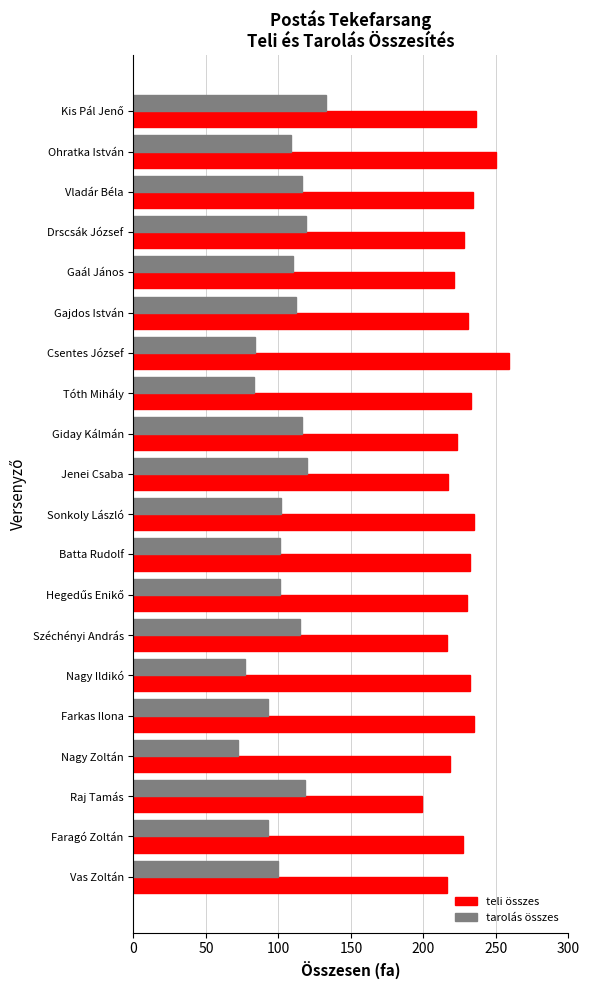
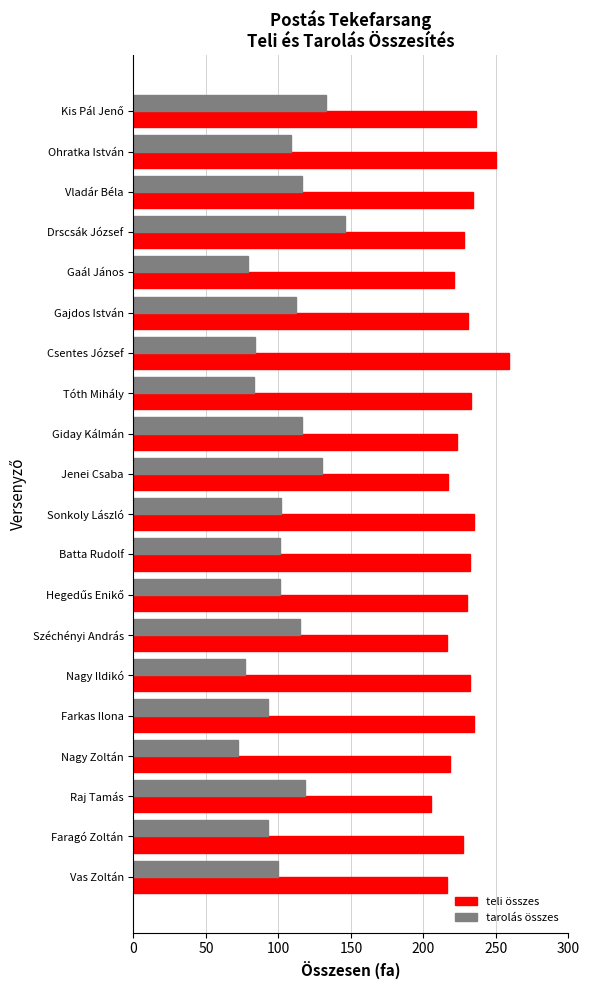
tarolás összes, Drscsák József: 119 -> 146
tarolás összes, Gaál János: 110 -> 79
tarolás összes, Jenei Csaba: 120 -> 130
teli összes, Raj Tamás: 199 -> 205
